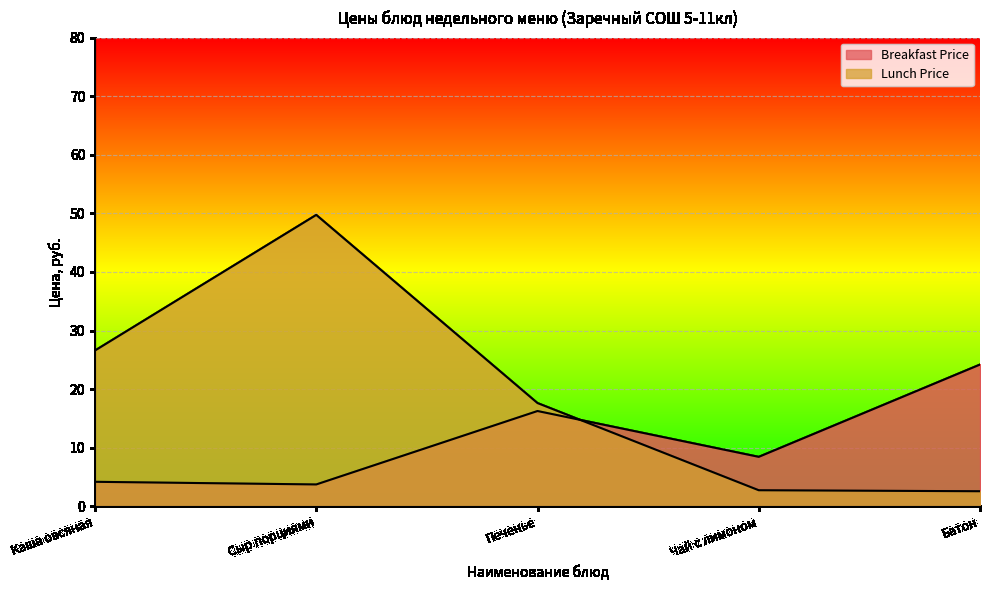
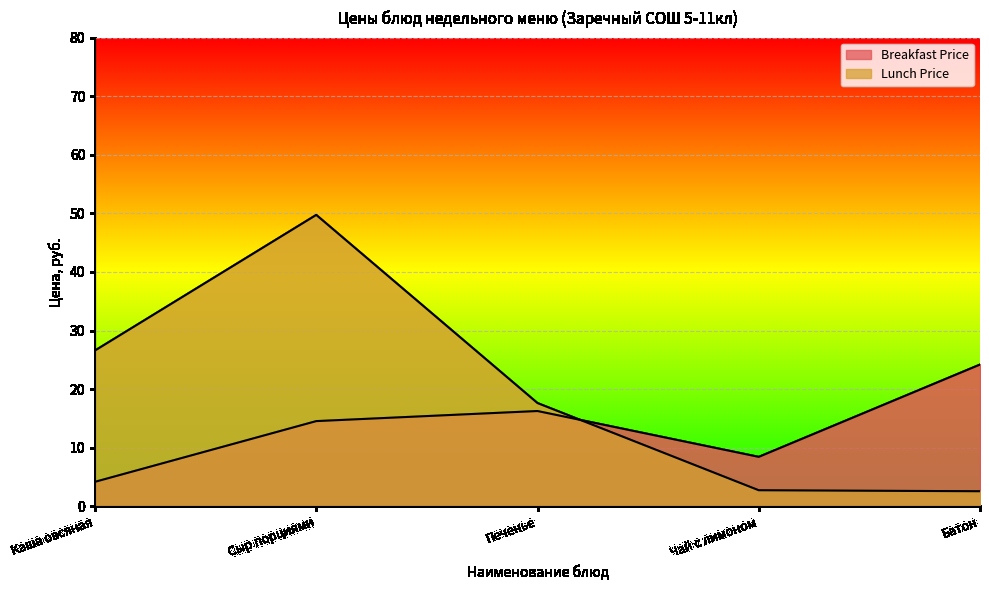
Breakfast Price, Сыр порциями: 4 -> 15
